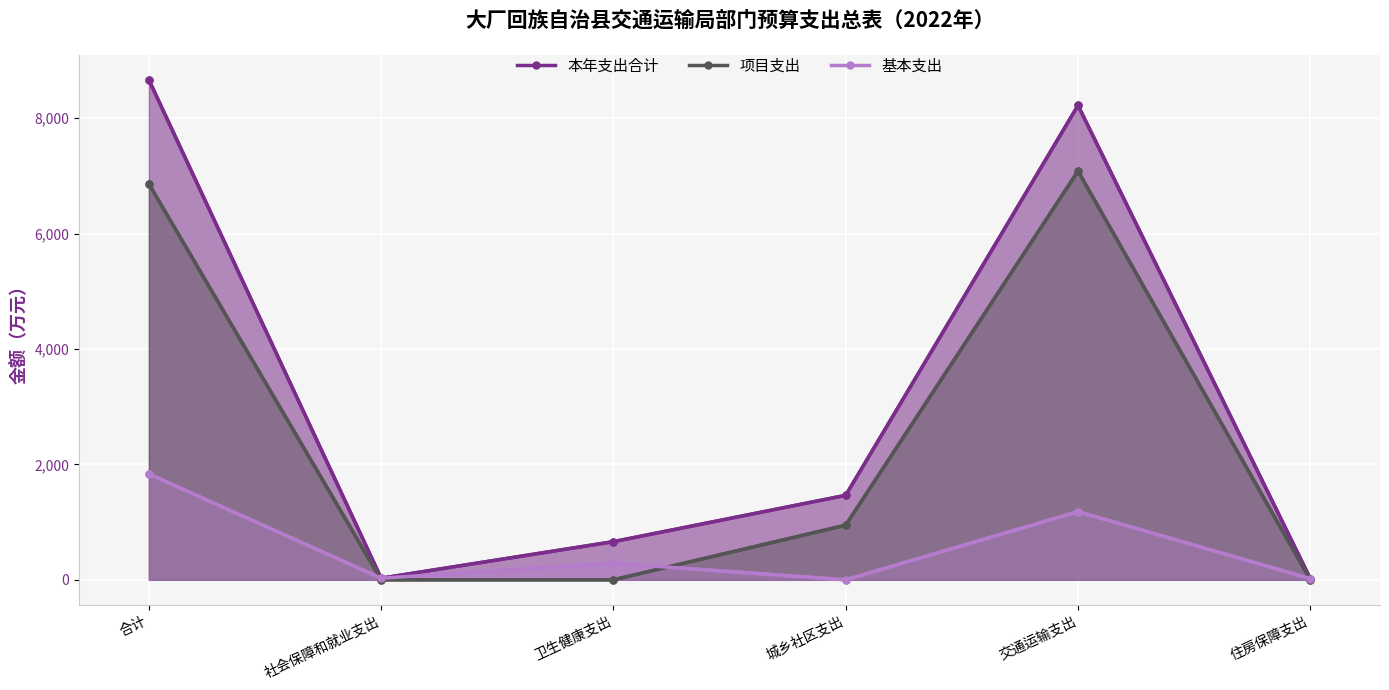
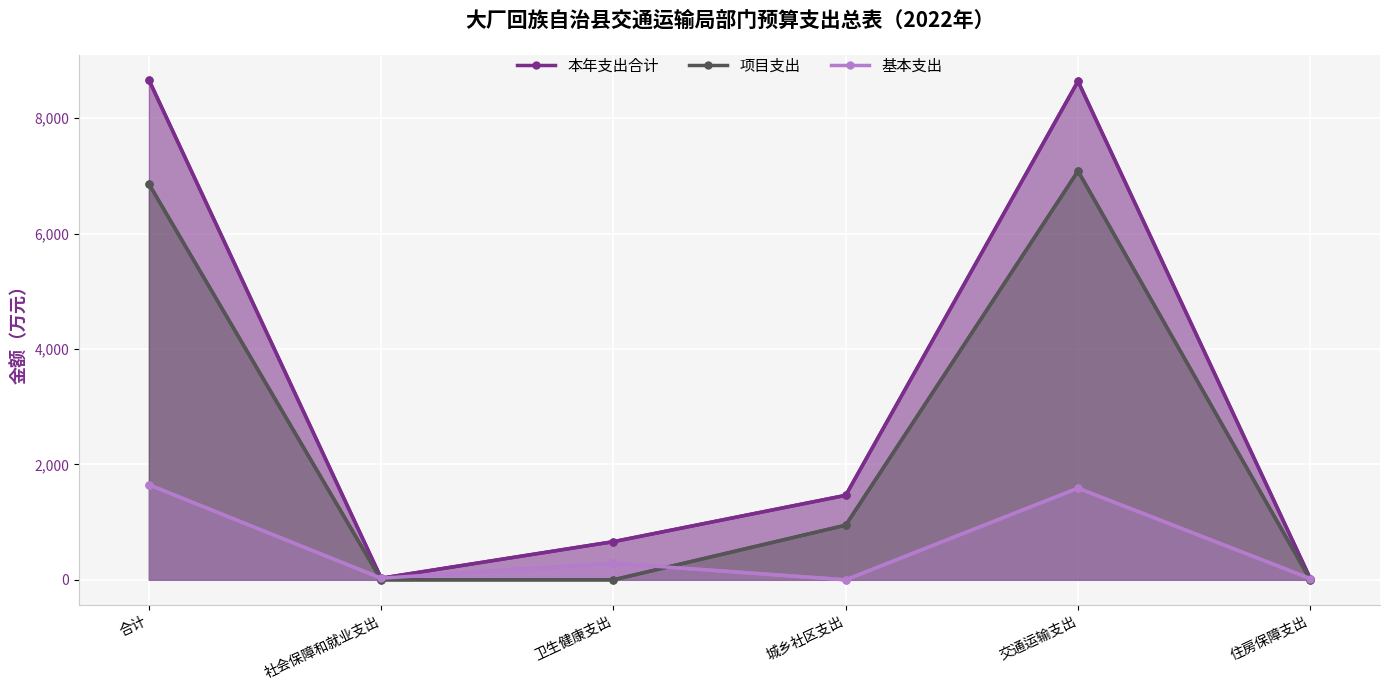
基本支出, 合计: 1,800 -> 1,600
本年支出合计, 交通运输支出: 8,200 -> 8,600
基本支出, 交通运输支出: 1,200 -> 1,600
